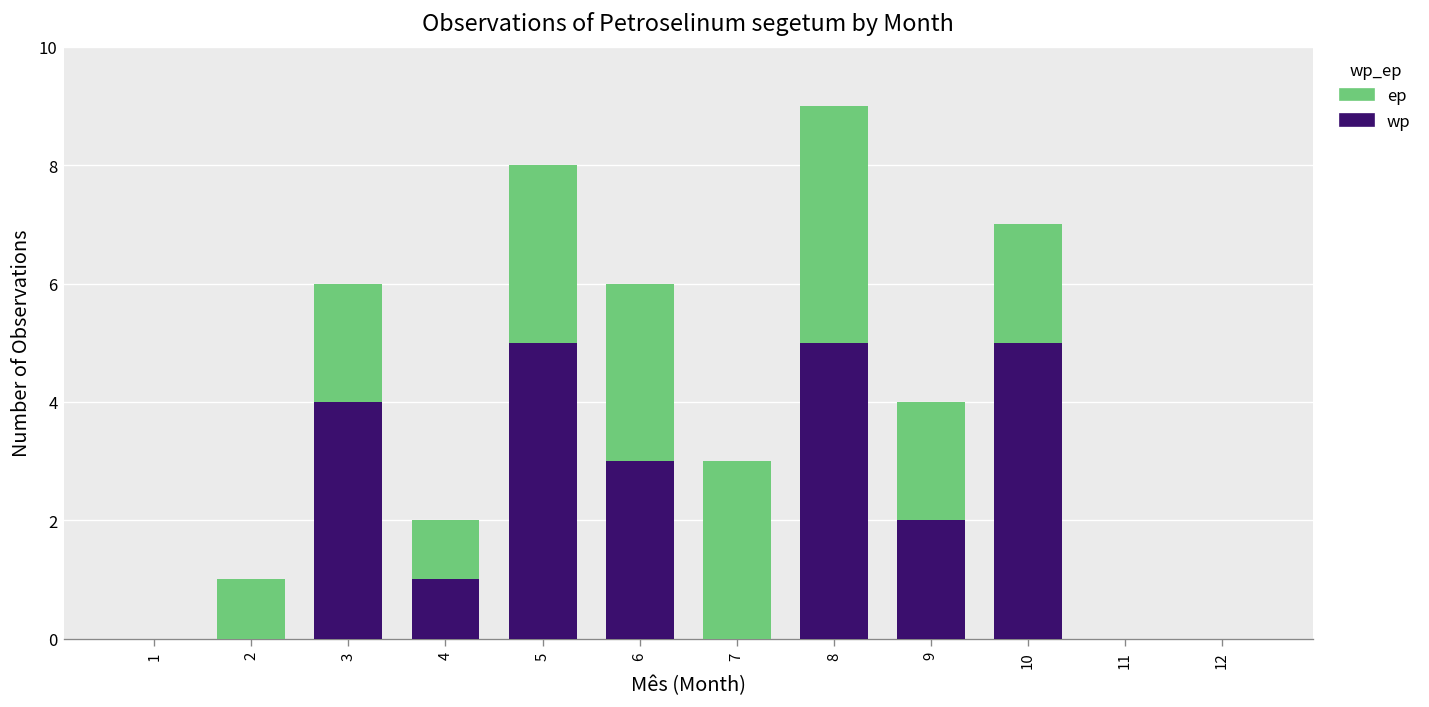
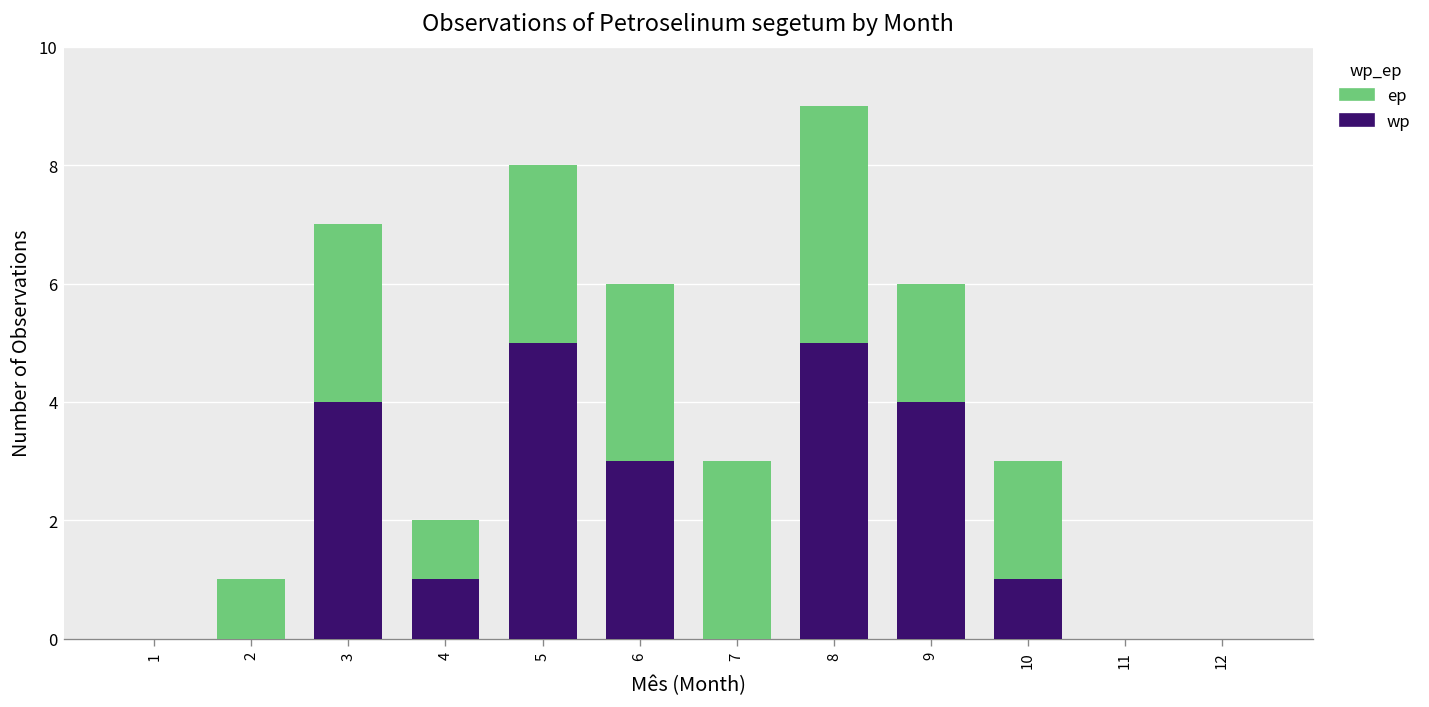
ep, 3: 2 -> 3
wp, 9: 2 -> 4
wp, 10: 5 -> 1
